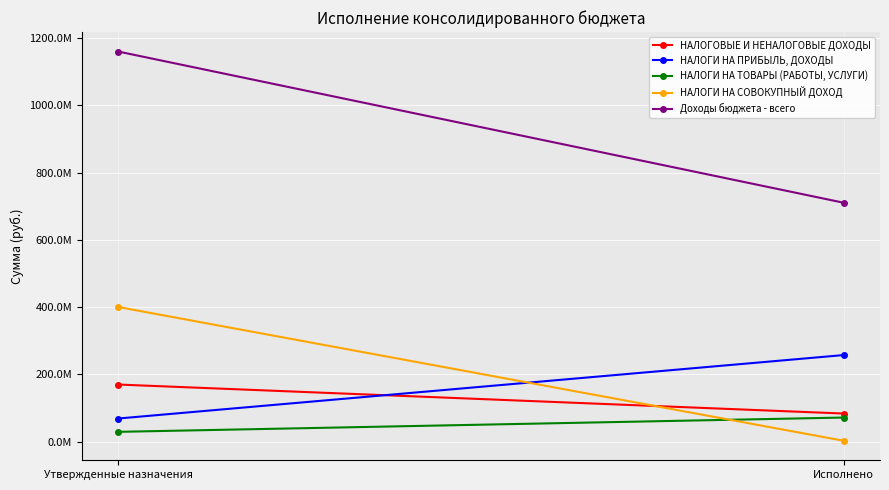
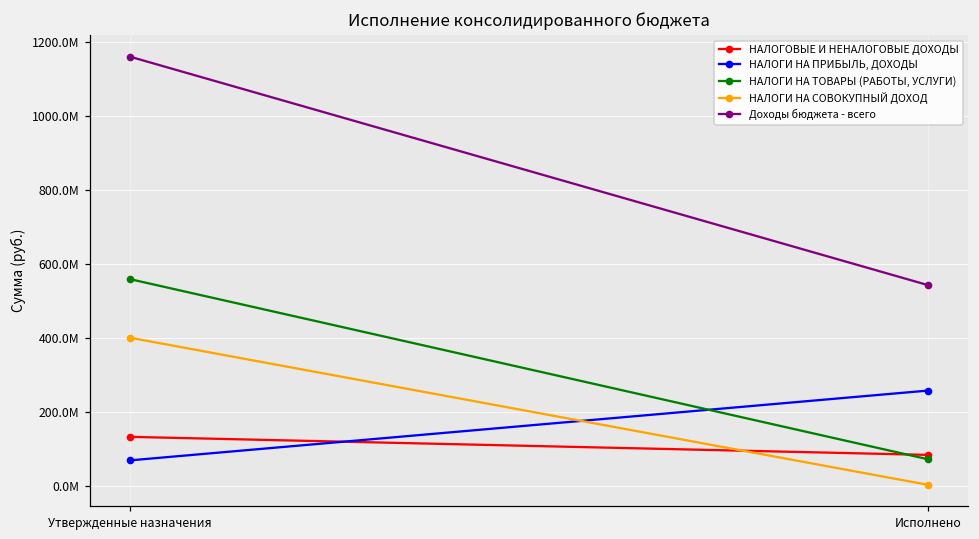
НАЛОГОВЫЕ И НЕНАЛОГОВЫЕ ДОХОДЫ, Утвержденные назначения: 170000000 -> 130000000
НАЛОГИ НА ТОВАРЫ (РАБОТЫ, УСЛУГИ), Утвержденные назначения: 30000000 -> 560000000
Доходы бюджета - всего, Исполнено: 710000000 -> 540000000
